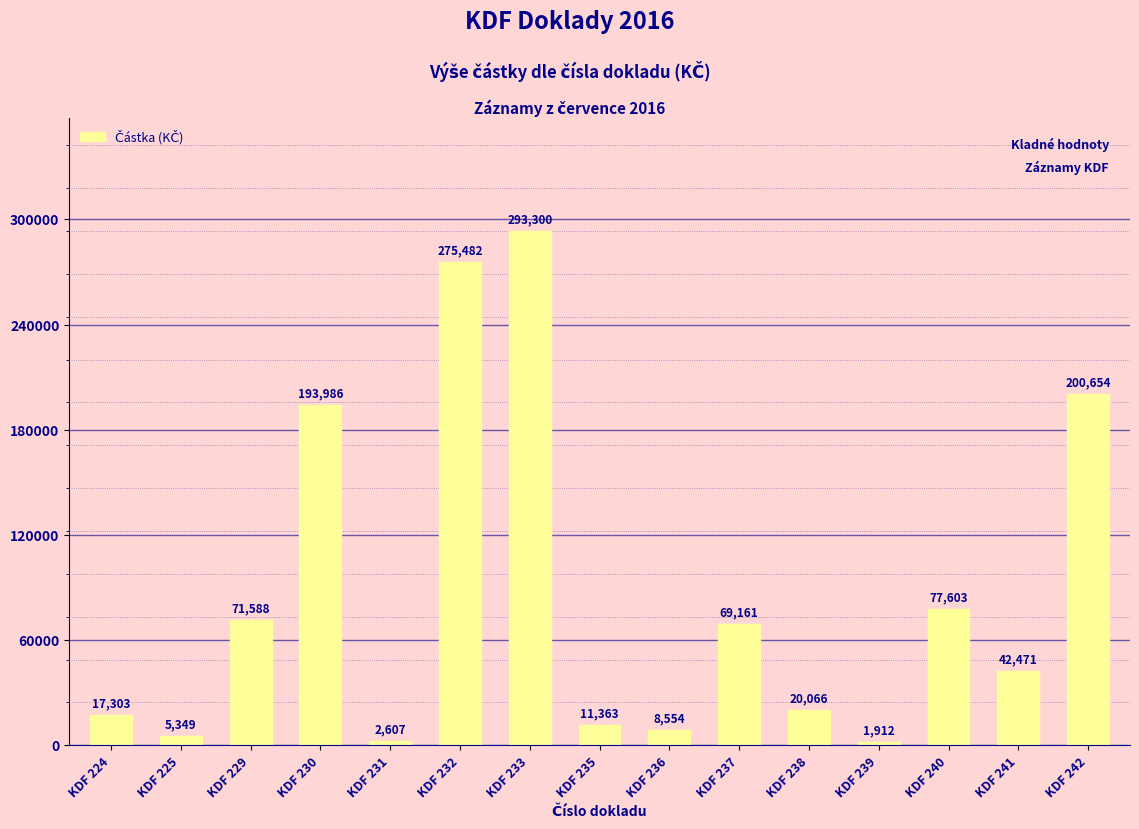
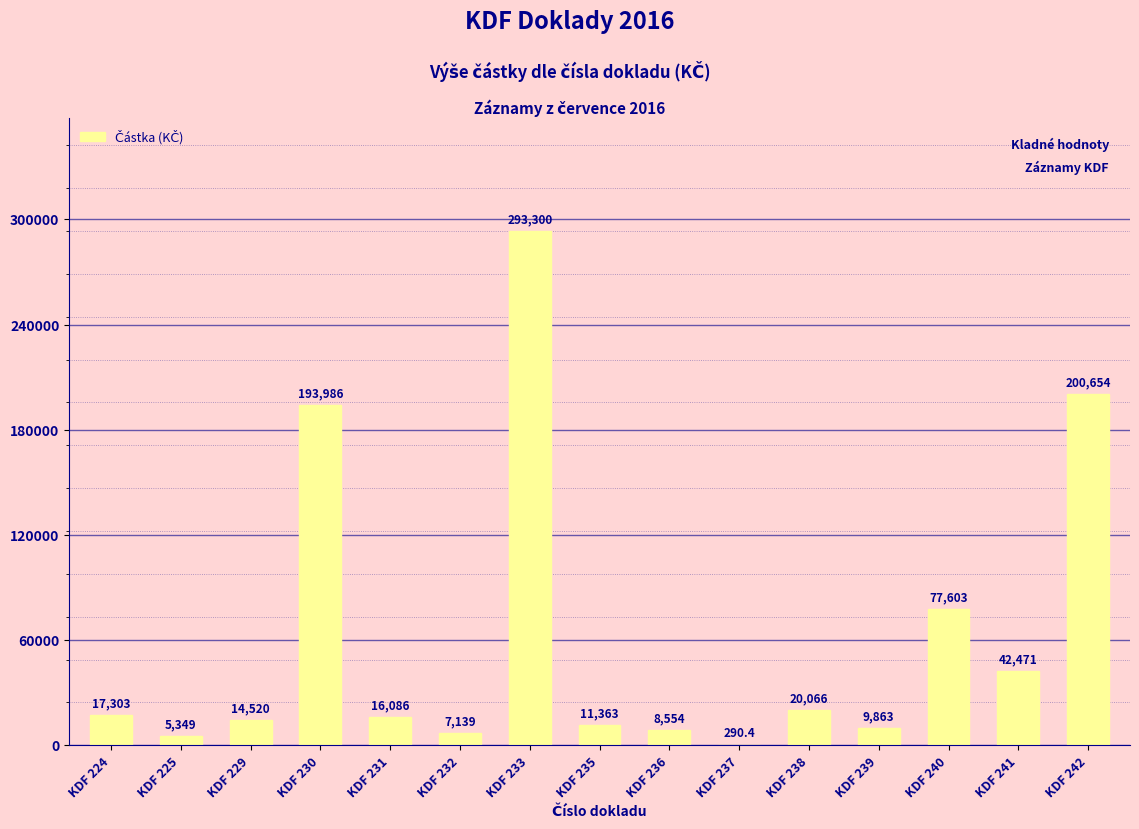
KDF 229: 71,588 -> 14,520
KDF 231: 2,607 -> 16,086
KDF 232: 275,482 -> 7,139
KDF 237: 69,161 -> 290.4
KDF 239: 1,912 -> 9,863
